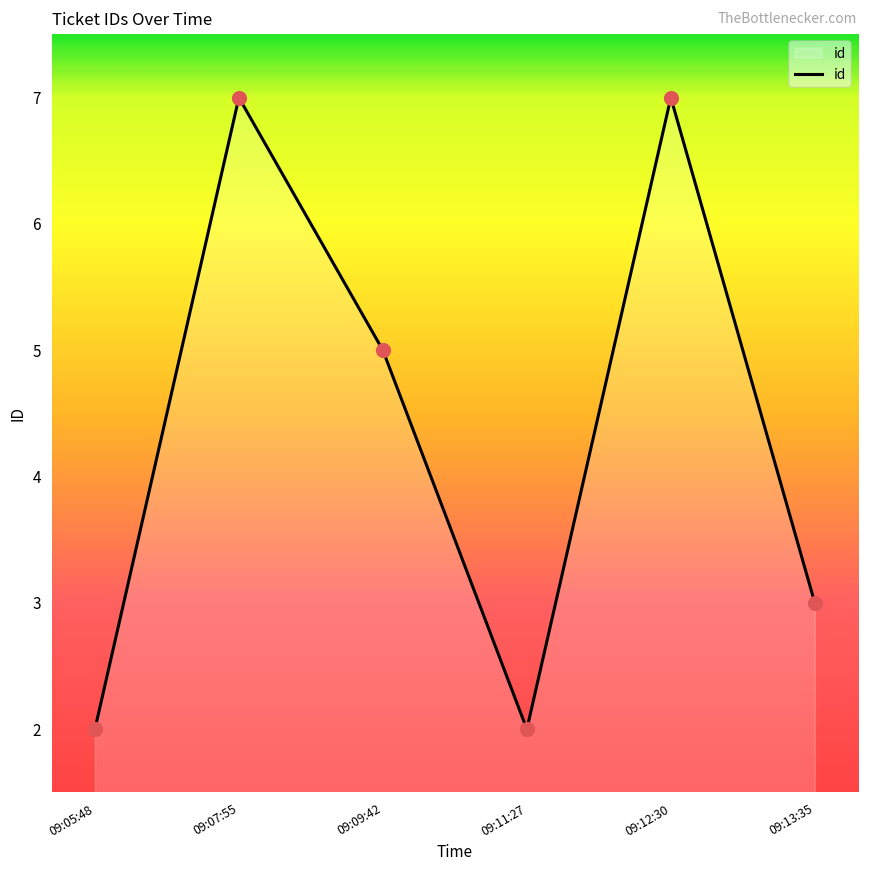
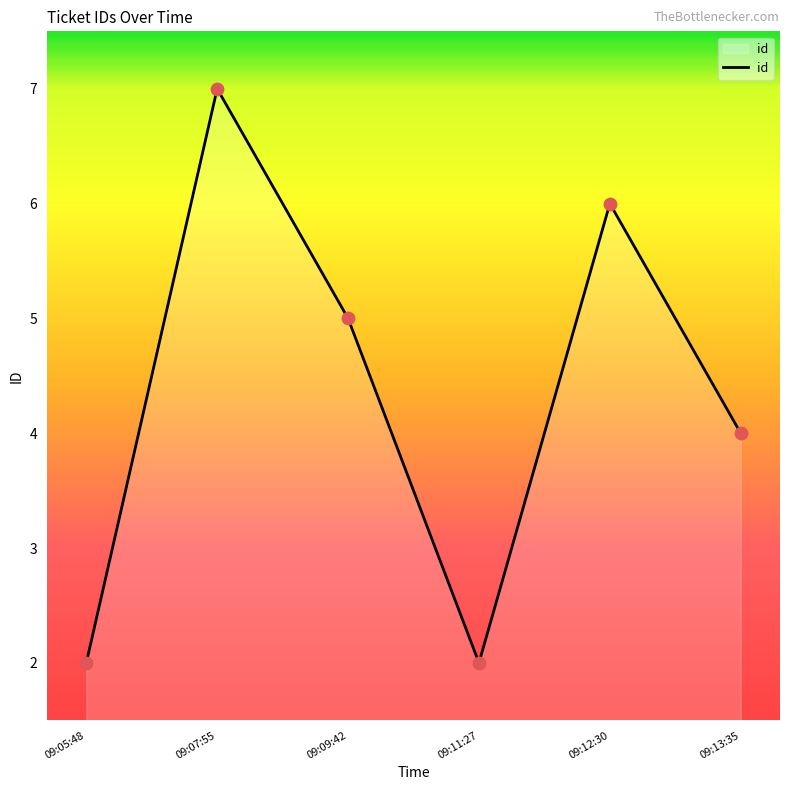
09:12:30: 7 -> 6
09:13:35: 3 -> 4
